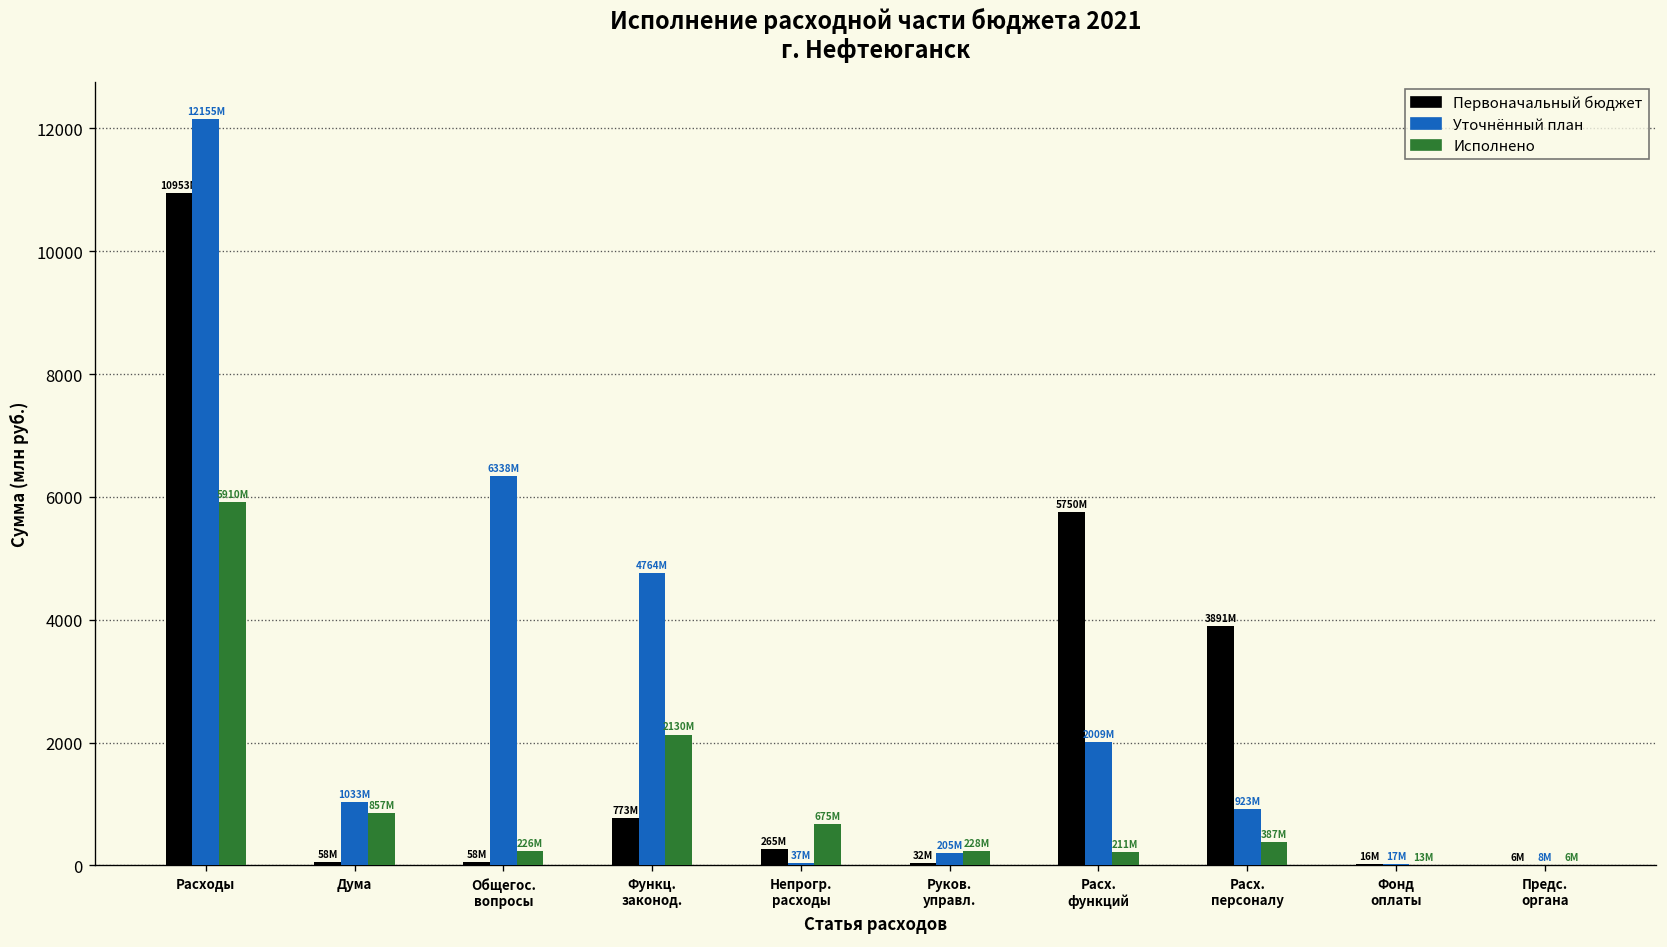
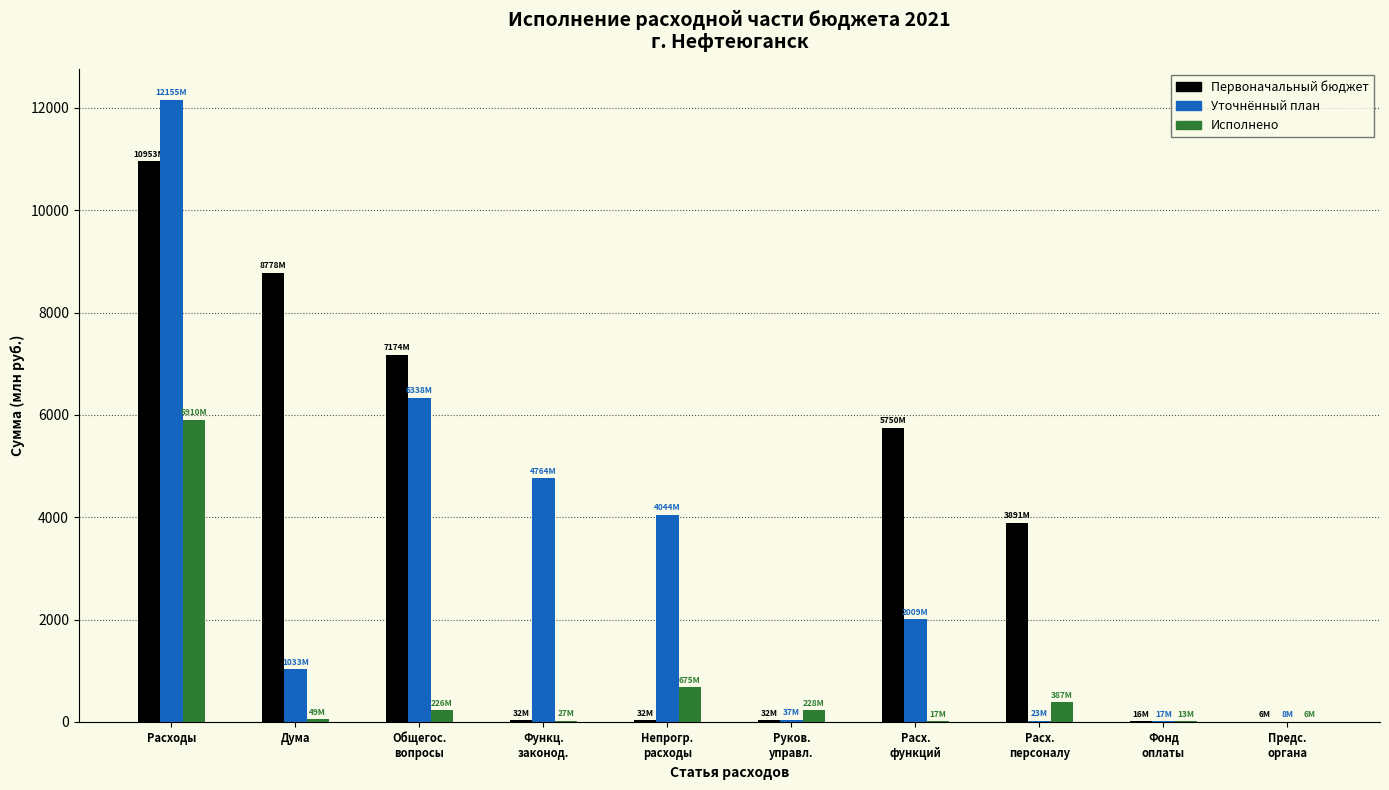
Первоначальный бюджет, Дума: 58M -> 8778M
Исполнено, Дума: 857M -> 49M
Первоначальный бюджет, Общегос. вопросы: 58M -> 7174M
Первоначальный бюджет, Функц. законод.: 773M -> 32M
Исполнено, Функц. законод.: 2130M -> 27M
Первоначальный бюджет, Непрогр. расходы: 265M -> 32M
Уточнённый план, Непрогр. расходы: 37M -> 4044M
Уточнённый план, Руков. управл.: 205M -> 37M
Исполнено, Расх. функций: 211M -> 17M
Уточнённый план, Расх. персоналу: 923M -> 23M
